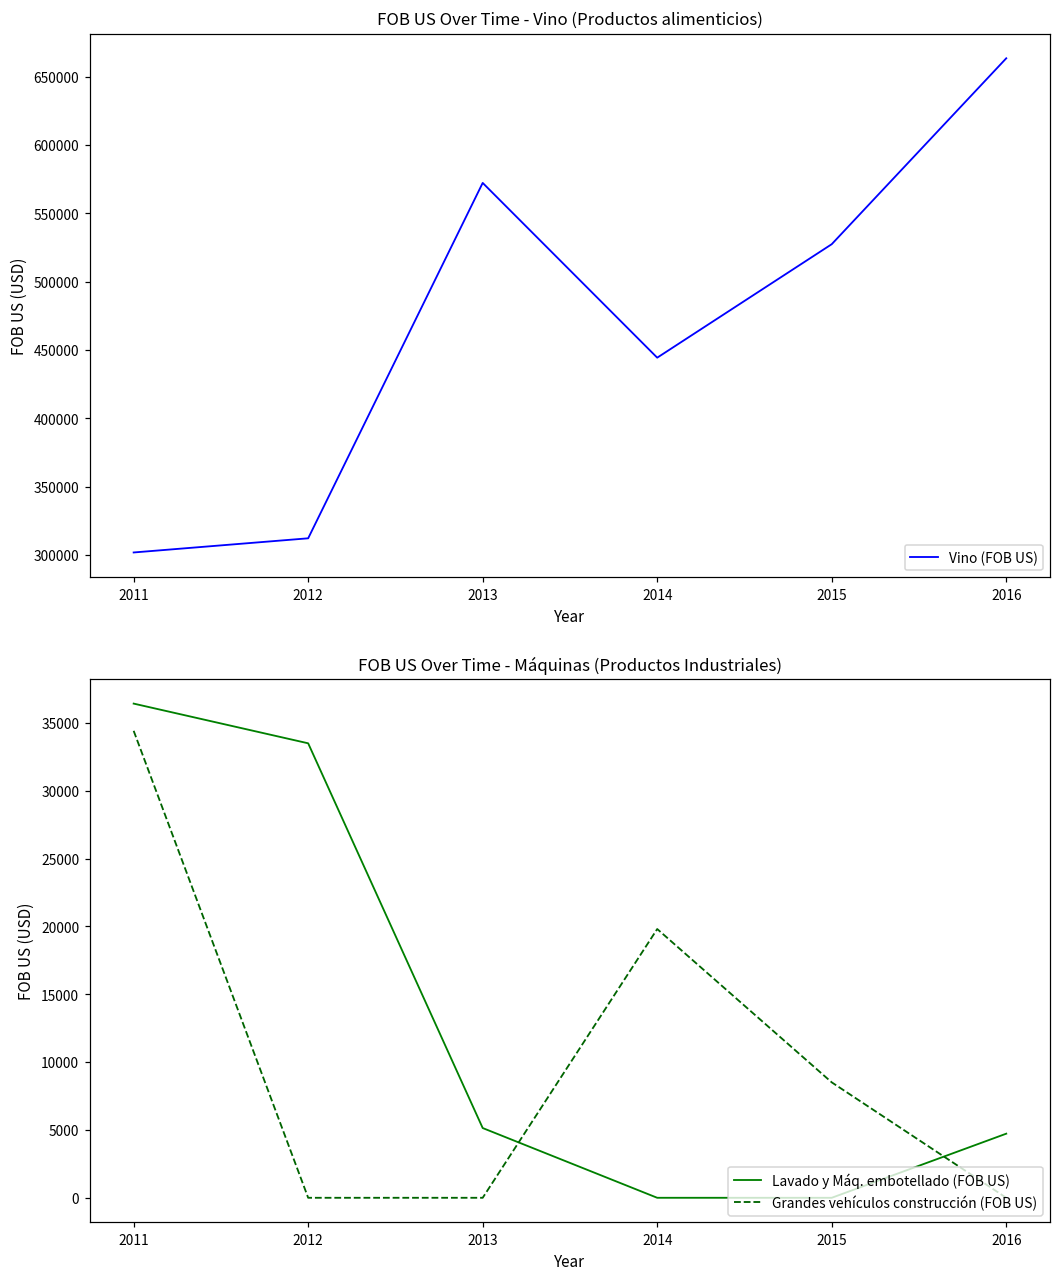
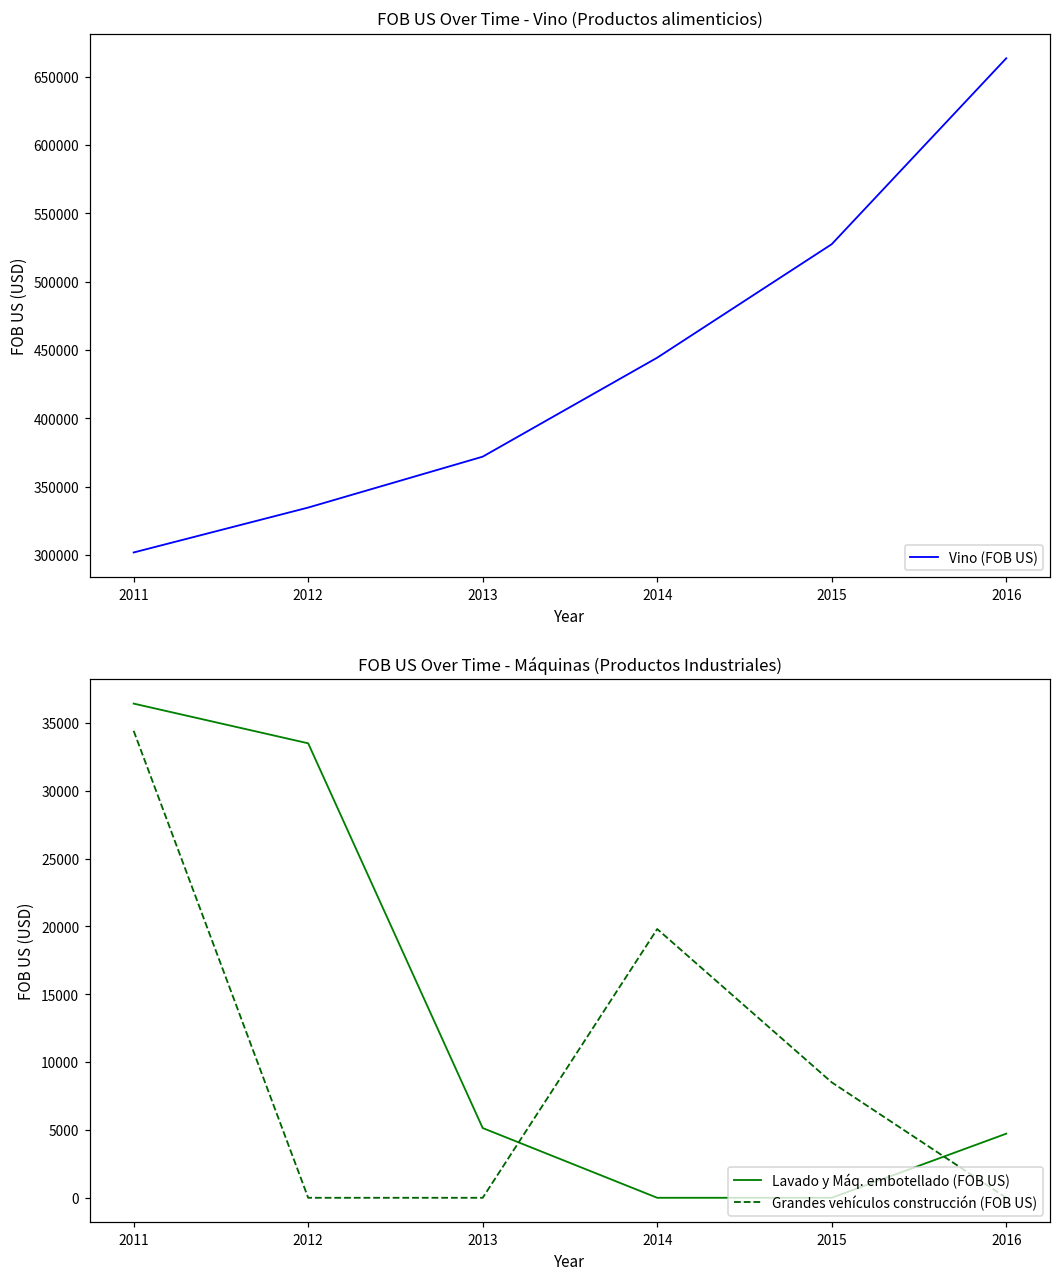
FOB US Over Time - Vino (Productos alimenticios), 2012: 312000 -> 335000
FOB US Over Time - Vino (Productos alimenticios), 2013: 572000 -> 372000
